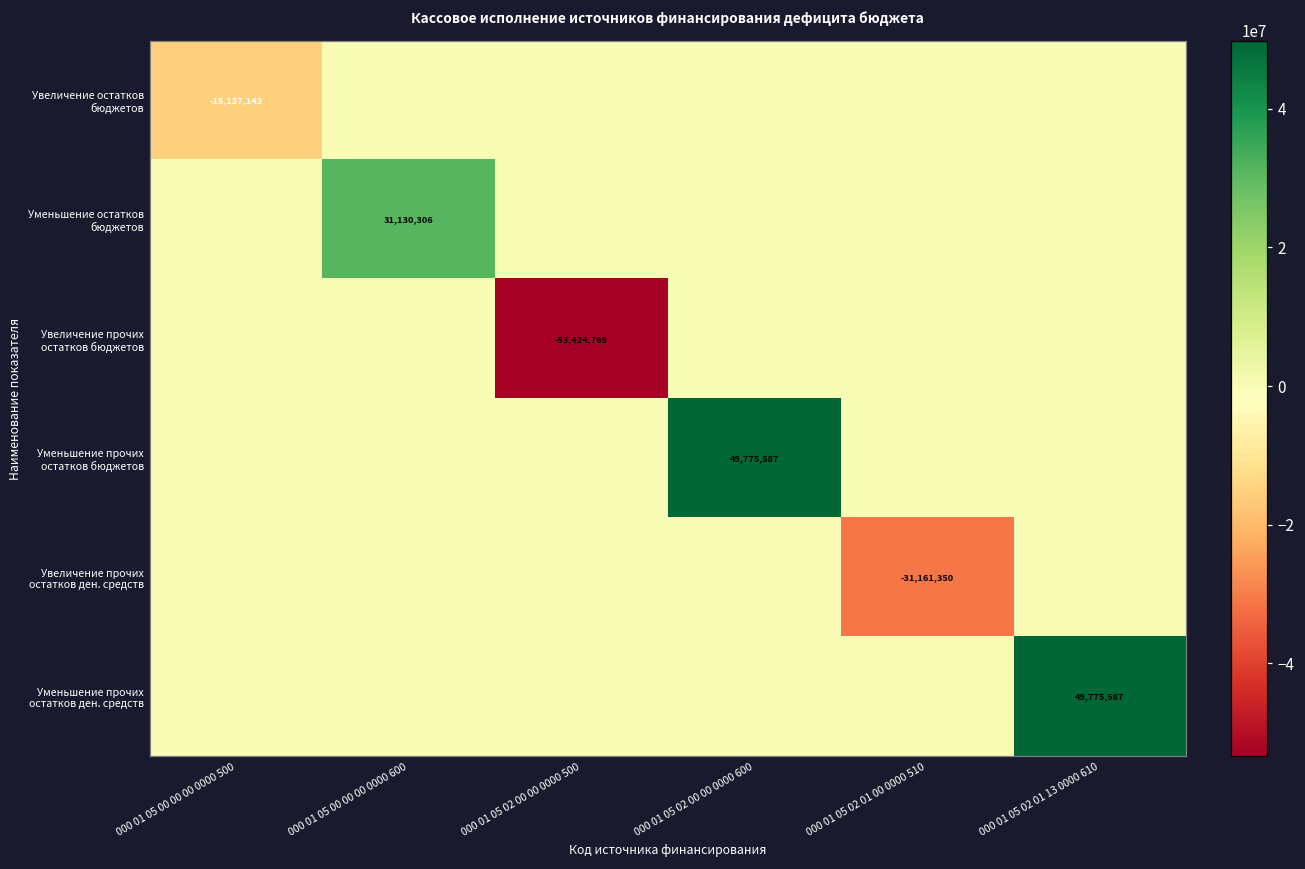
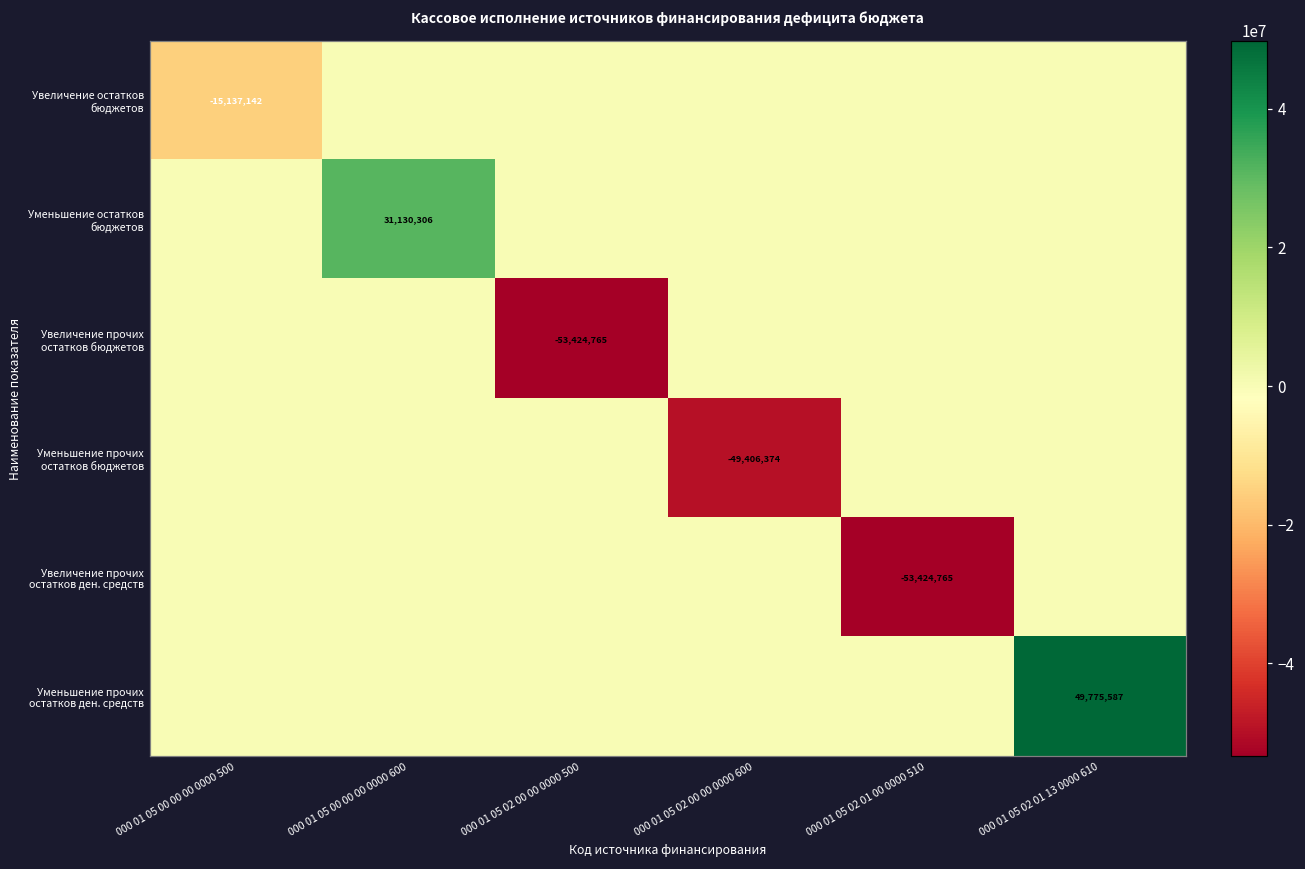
Уменьшение прочих остатков бюджетов, 000 01 05 02 00 00 0000 600: 49,775,587 -> -49,406,374
Увеличение прочих остатков ден. средств, 000 01 05 02 01 00 0000 510: -31,161,350 -> -53,424,765
